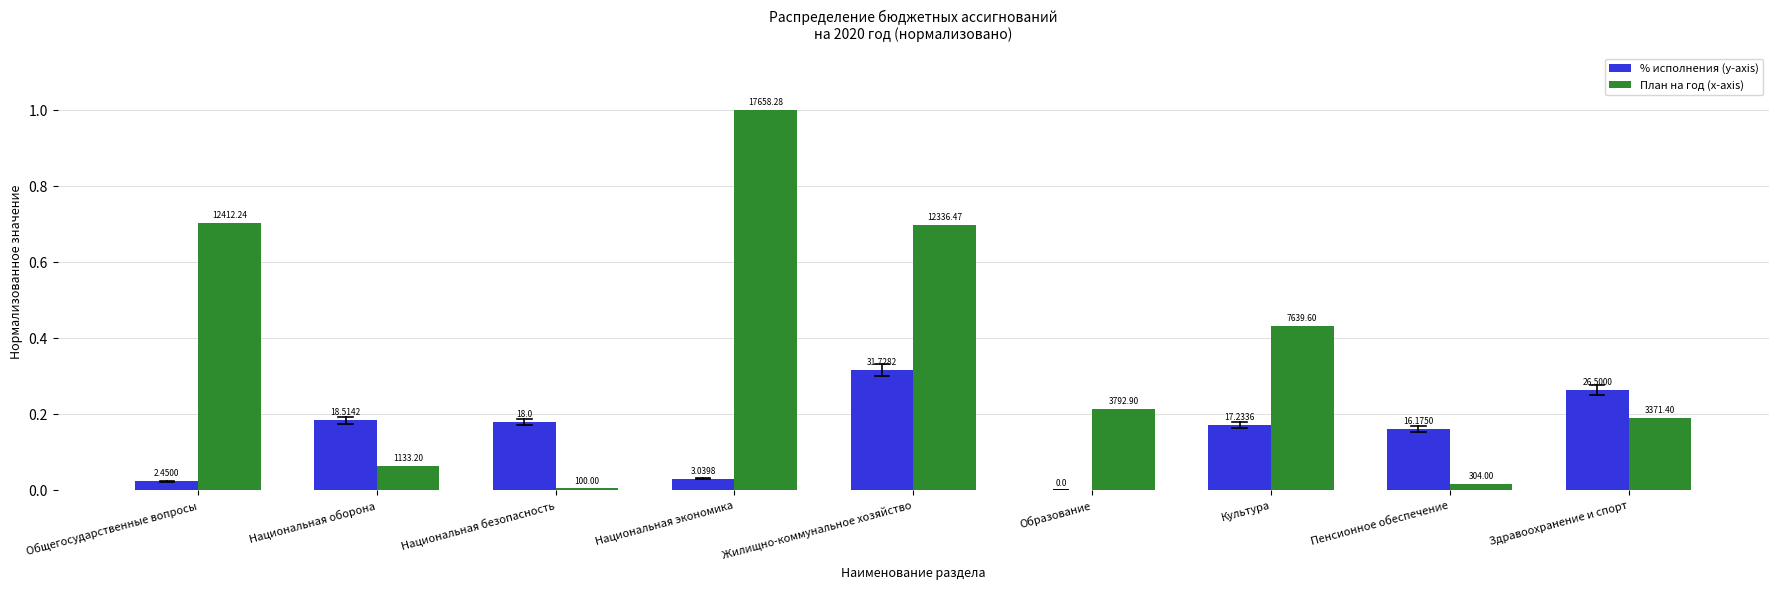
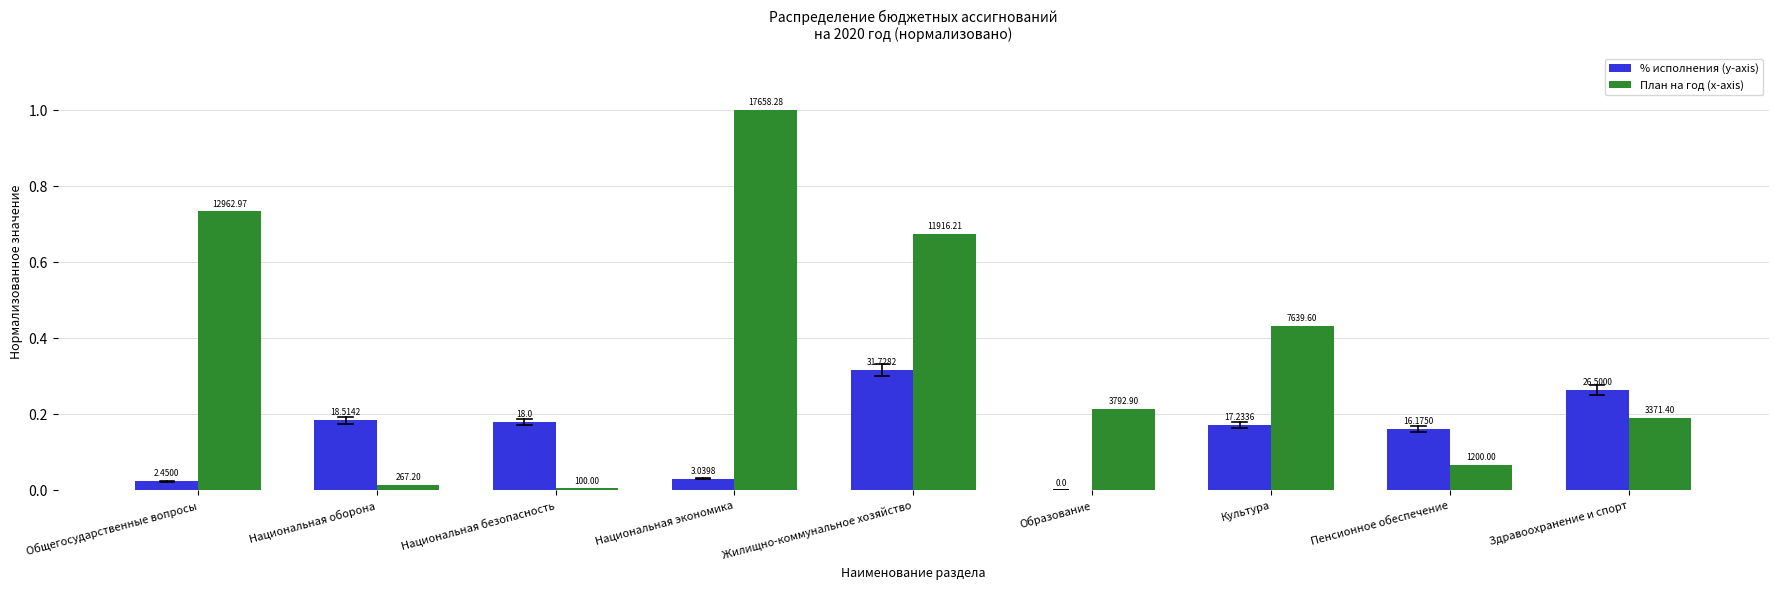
План на год (x-axis), Общегосударственные вопросы: 12412.24 -> 12962.97
План на год (x-axis), Национальная оборона: 1133.20 -> 267.20
План на год (x-axis), Жилищно-коммунальное хозяйство: 12336.47 -> 11916.21
План на год (x-axis), Пенсионное обеспечение: 304.00 -> 1200.00
